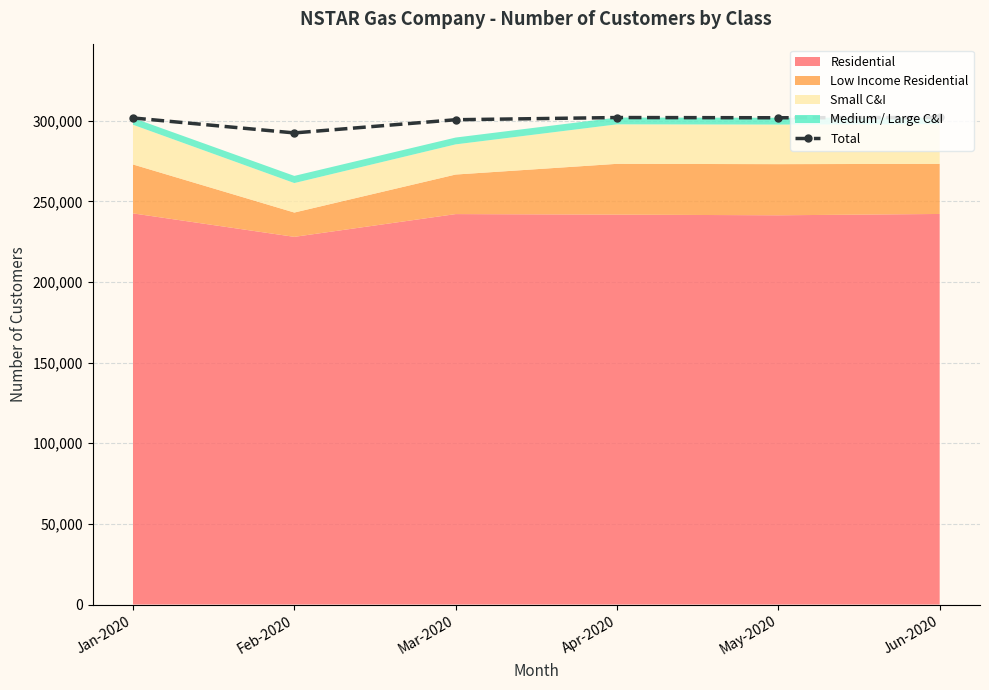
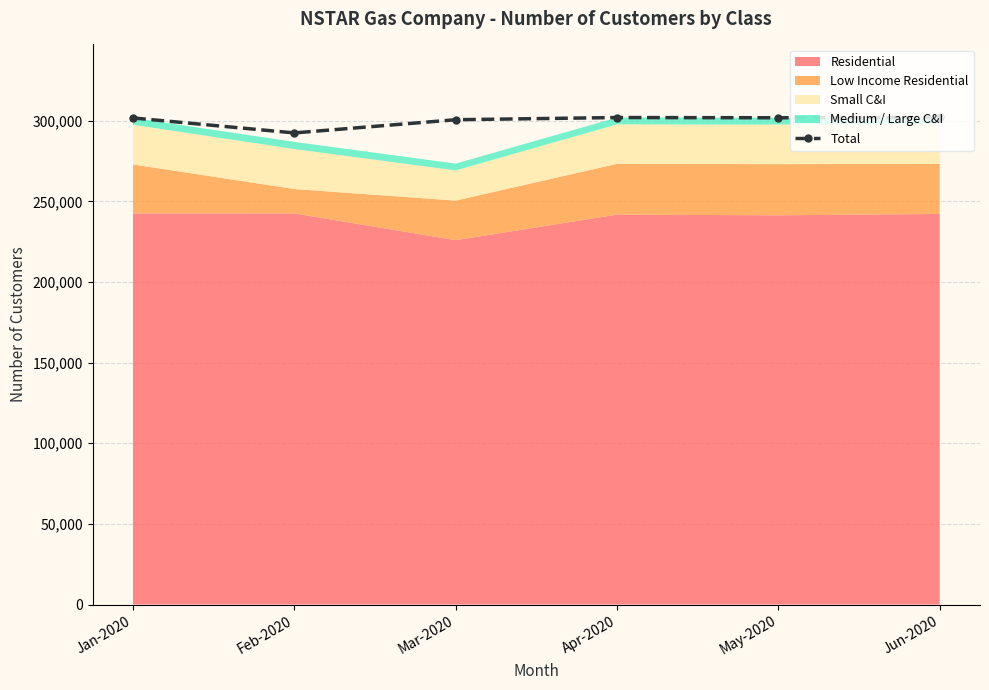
Residential, Feb-2020: 228,000 -> 243,000
Small C&I, Feb-2020: 18,000 -> 25,000
Residential, Mar-2020: 242,000 -> 226,000
